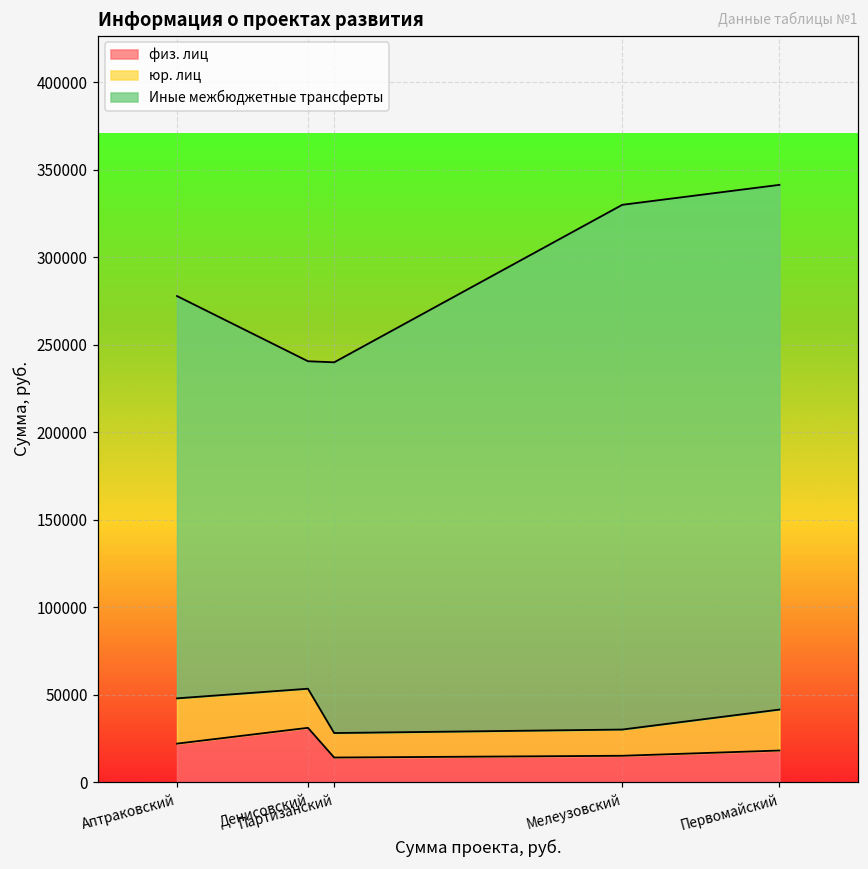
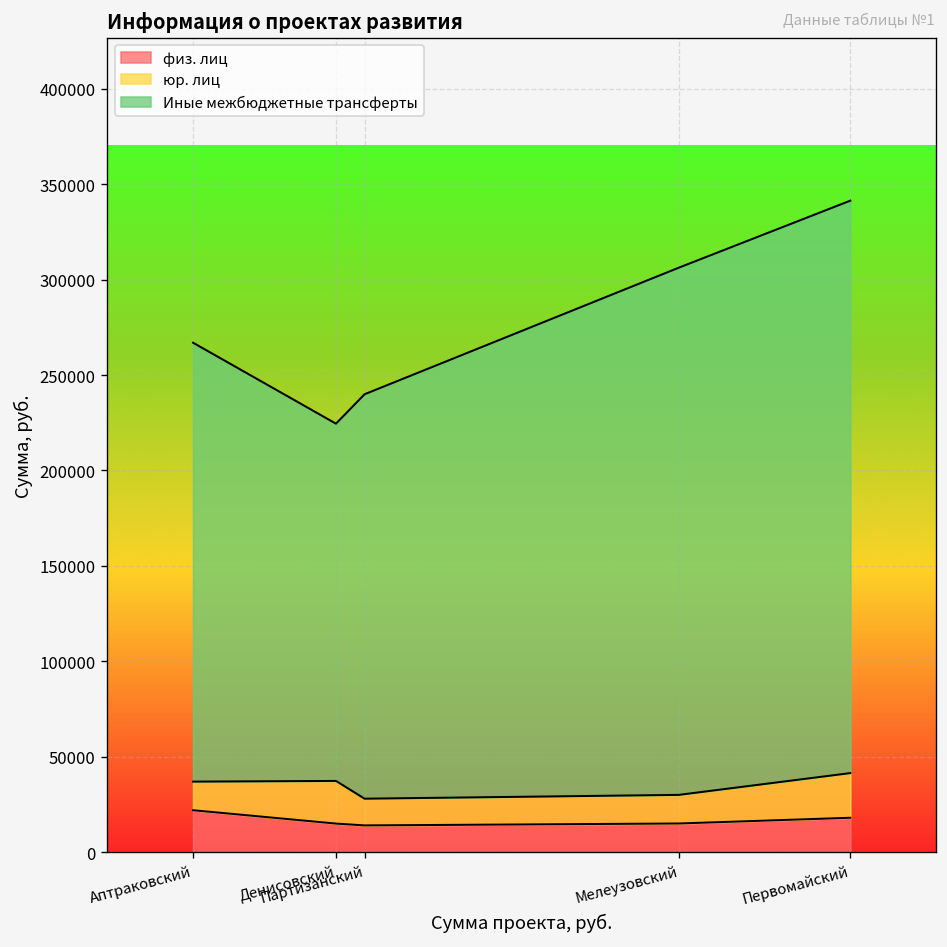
юр. лиц, Аптраковский: 26000 -> 15000
физ. лиц, Денисовский: 31000 -> 15000
Иные межбюджетные трансферты, Мелеузовский: 300000 -> 276000
